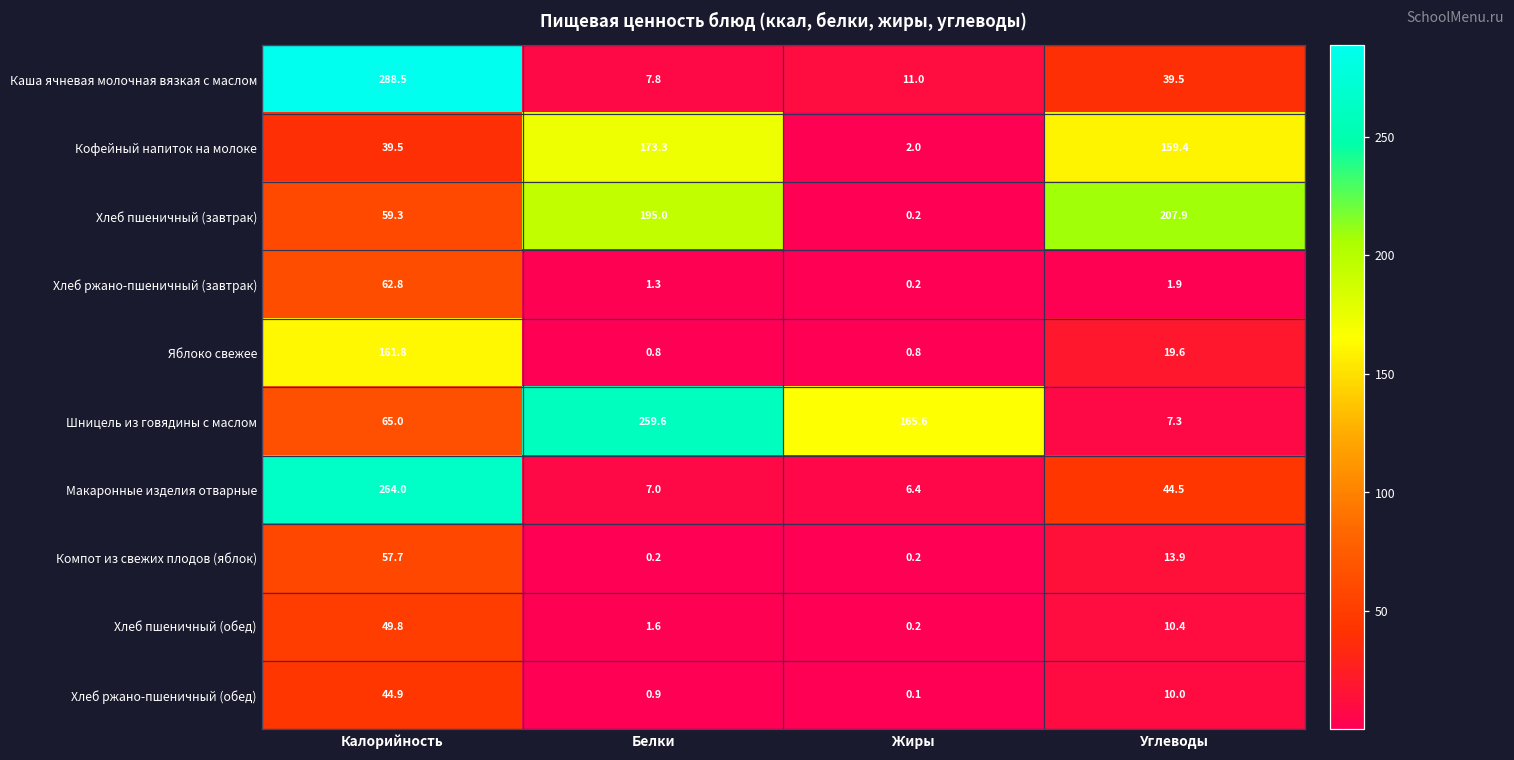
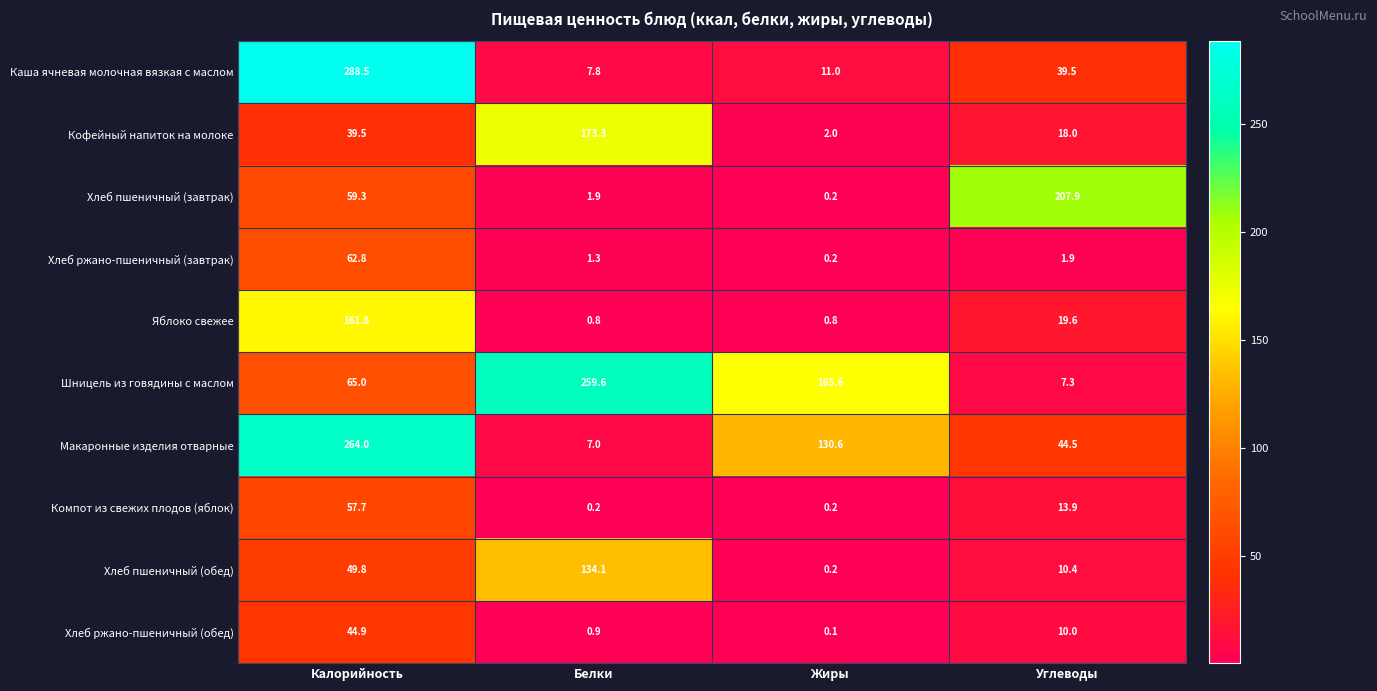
Кофейный напиток на молоке, Углеводы: 159.4 -> 18.0
Хлеб пшеничный (завтрак), Белки: 195.0 -> 1.9
Макаронные изделия отварные, Жиры: 6.4 -> 130.6
Хлеб пшеничный (обед), Белки: 1.6 -> 134.1
